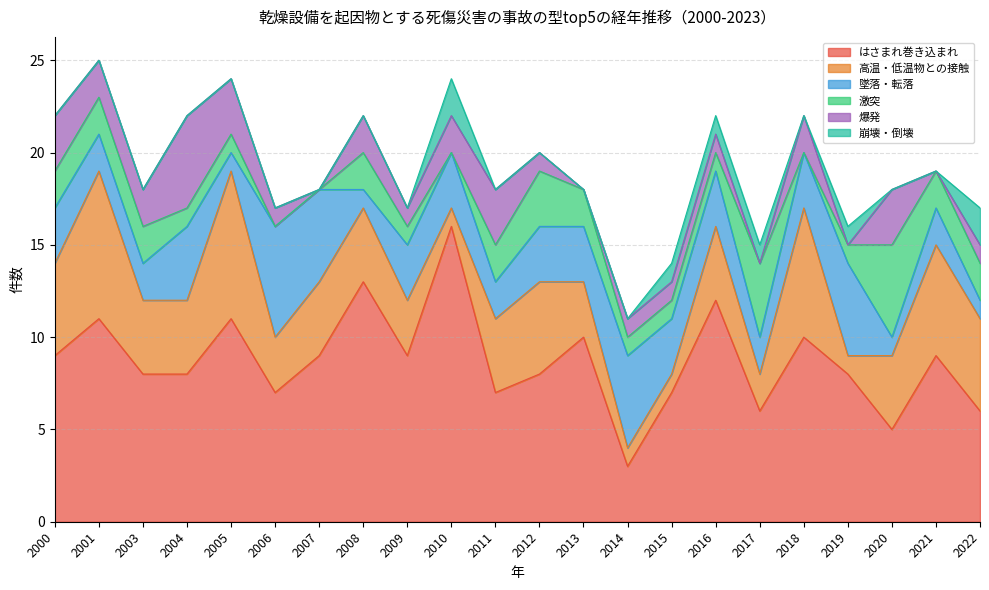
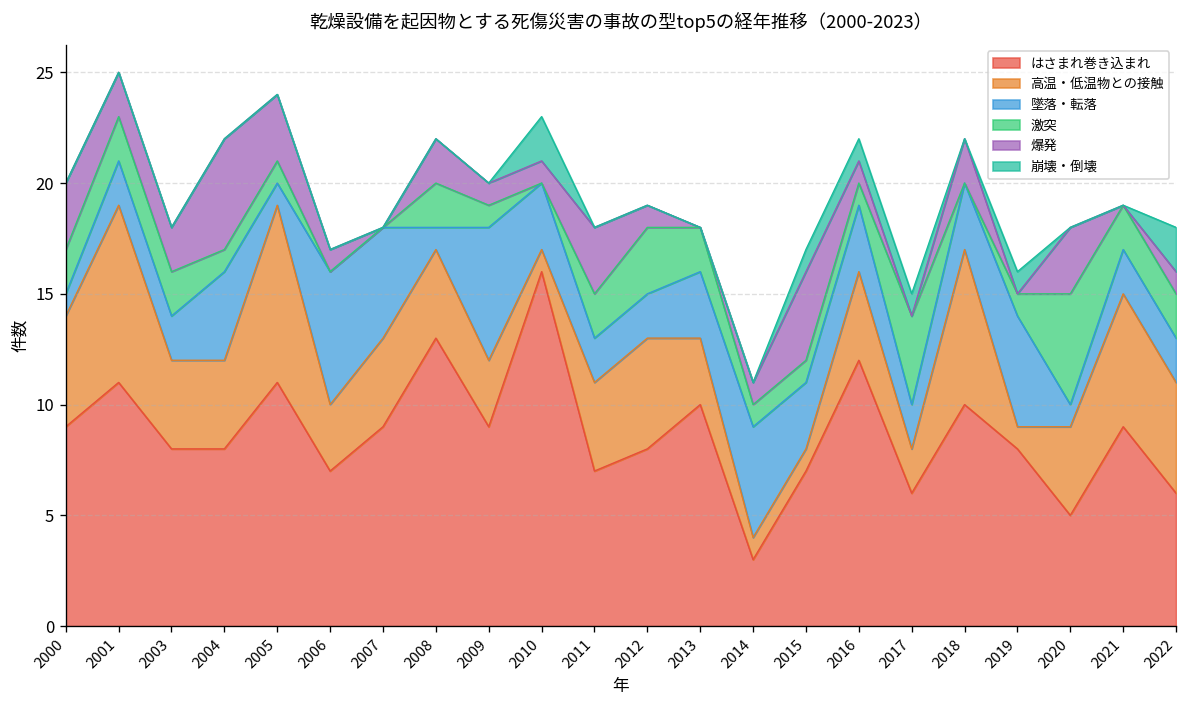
墜落・転落, 2000: 3 -> 1
墜落・転落, 2009: 3 -> 6
爆発, 2010: 2 -> 1
墜落・転落, 2012: 3 -> 2
爆発, 2015: 1 -> 4
墜落・転落, 2022: 1 -> 2
